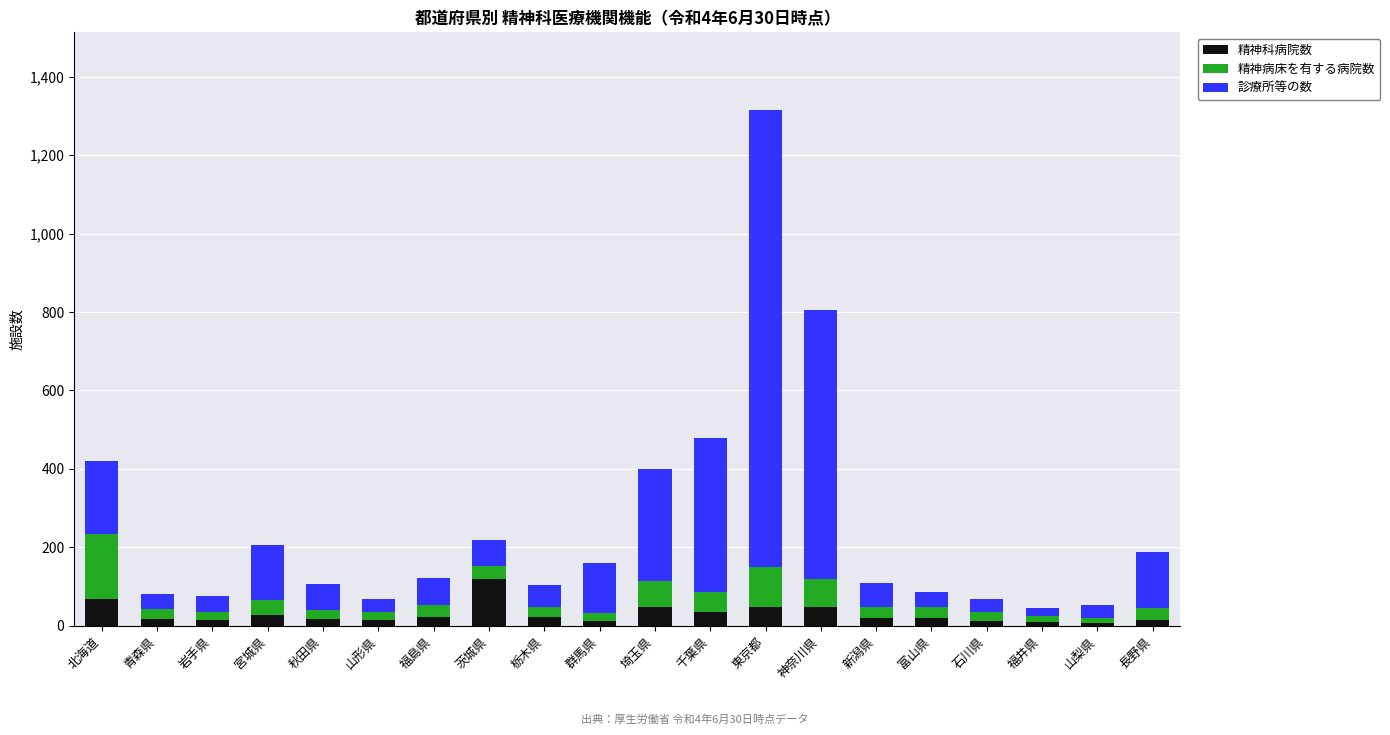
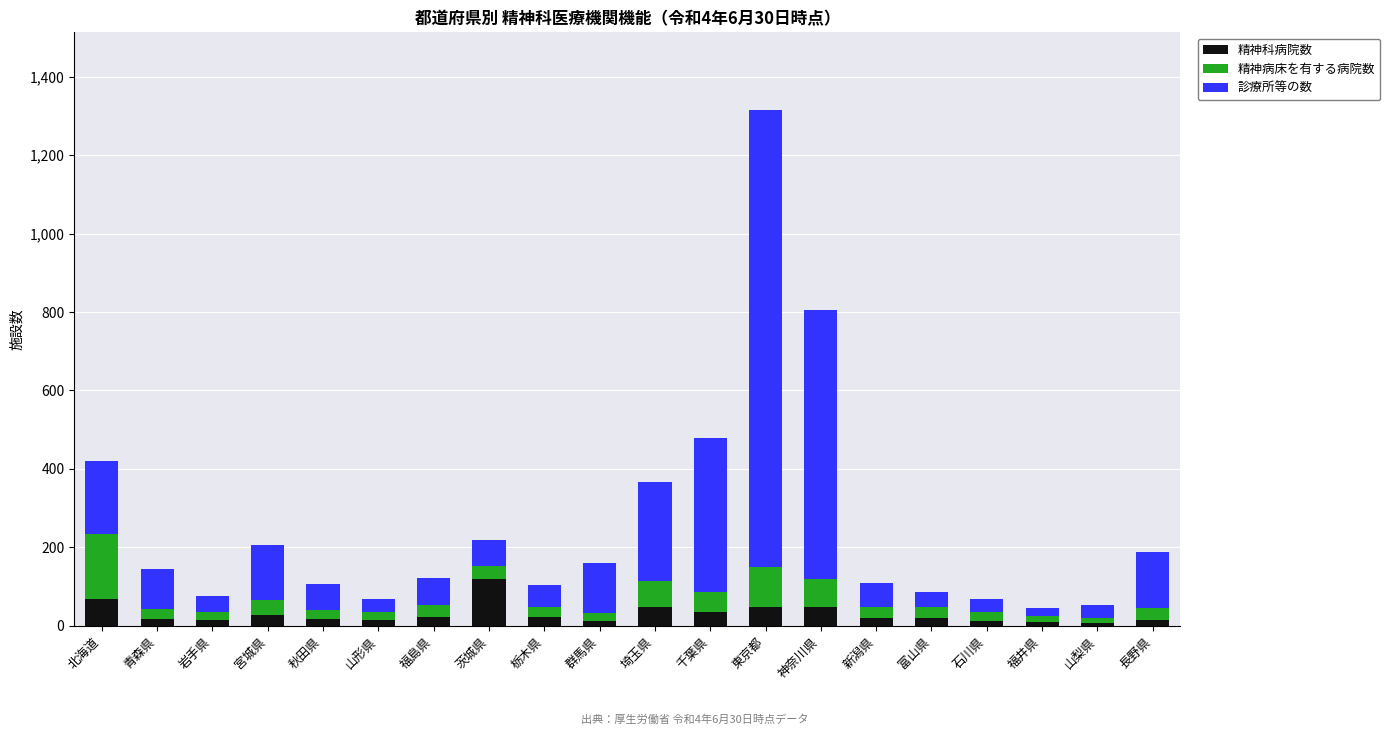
診療所等の数, 青森県: 40 -> 100
診療所等の数, 埼玉県: 290 -> 250
